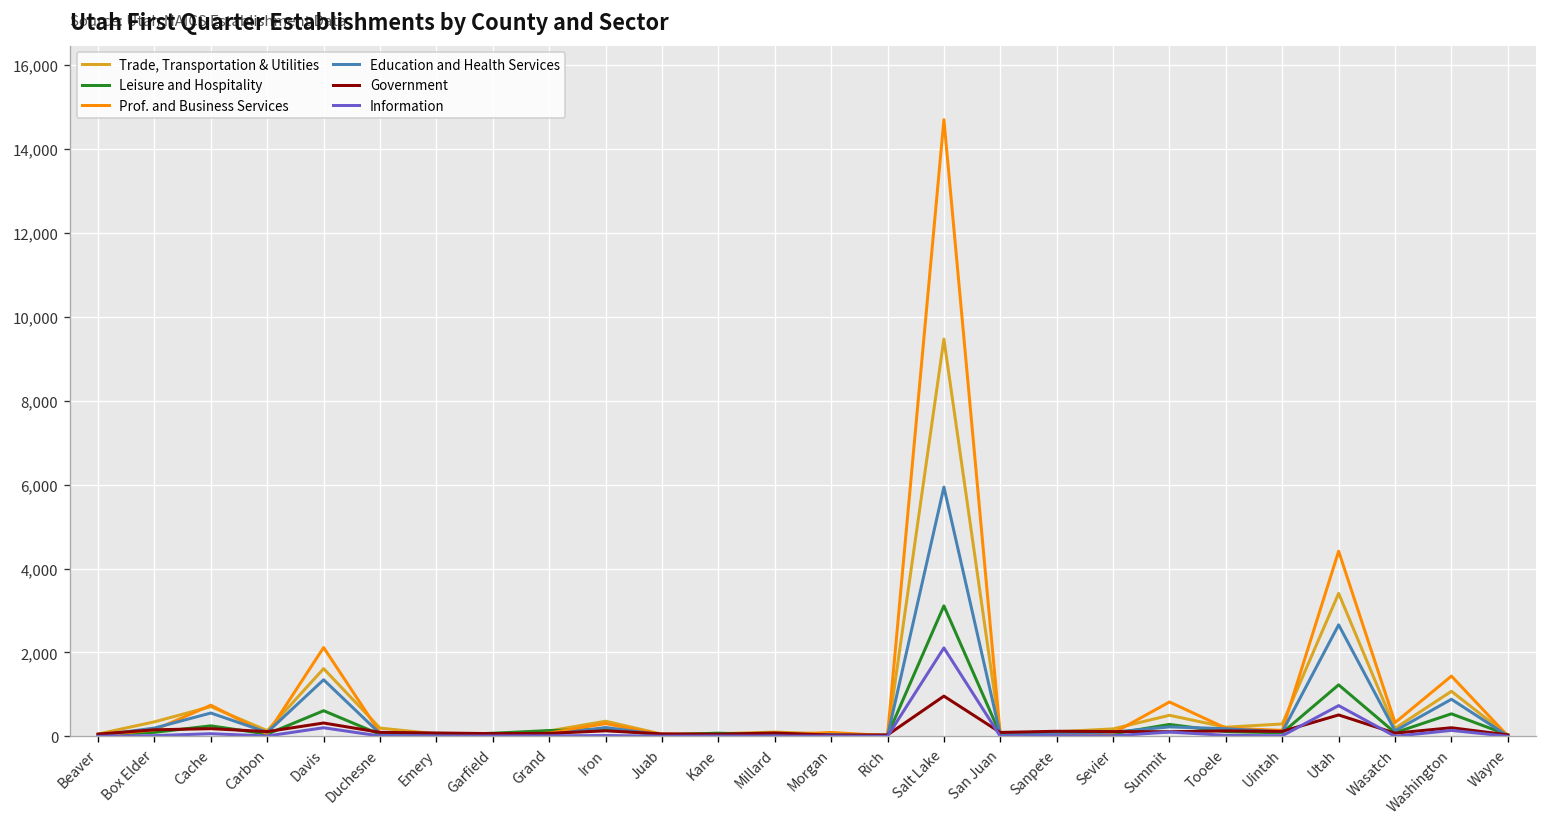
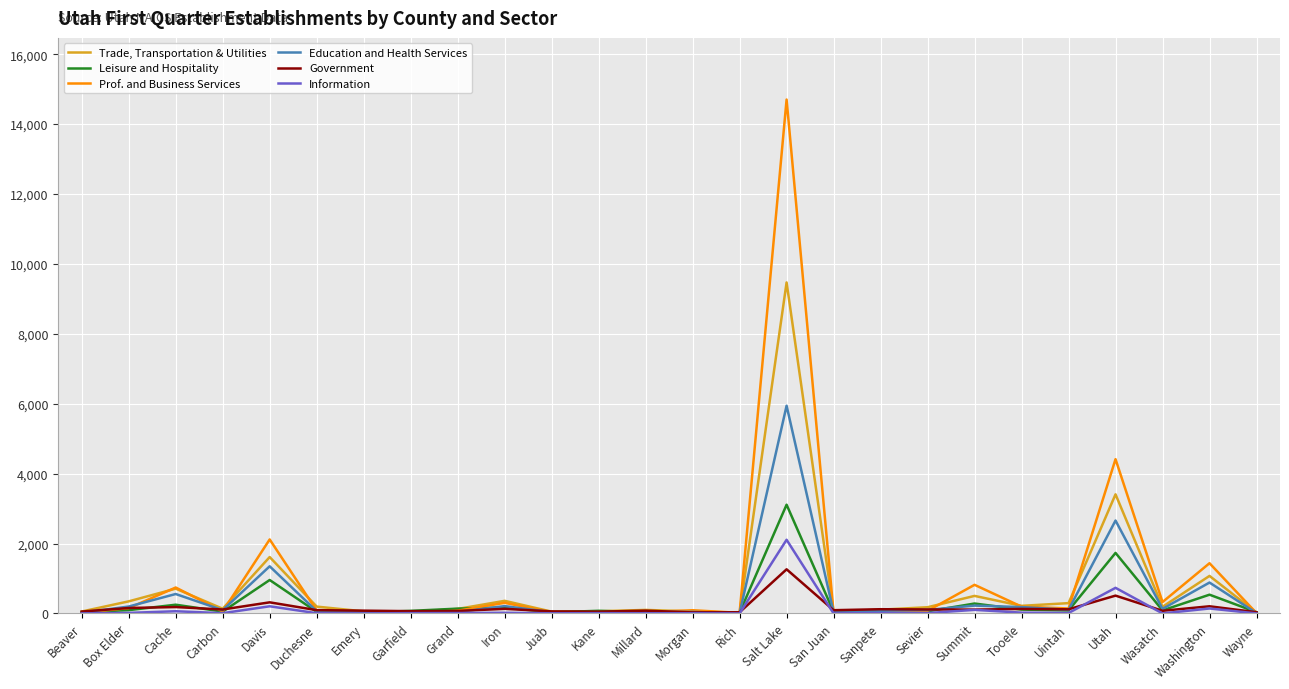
Leisure and Hospitality, Davis: 600 -> 1,000
Government, Salt Lake: 1,000 -> 1,300
Leisure and Hospitality, Utah: 1,200 -> 1,700
